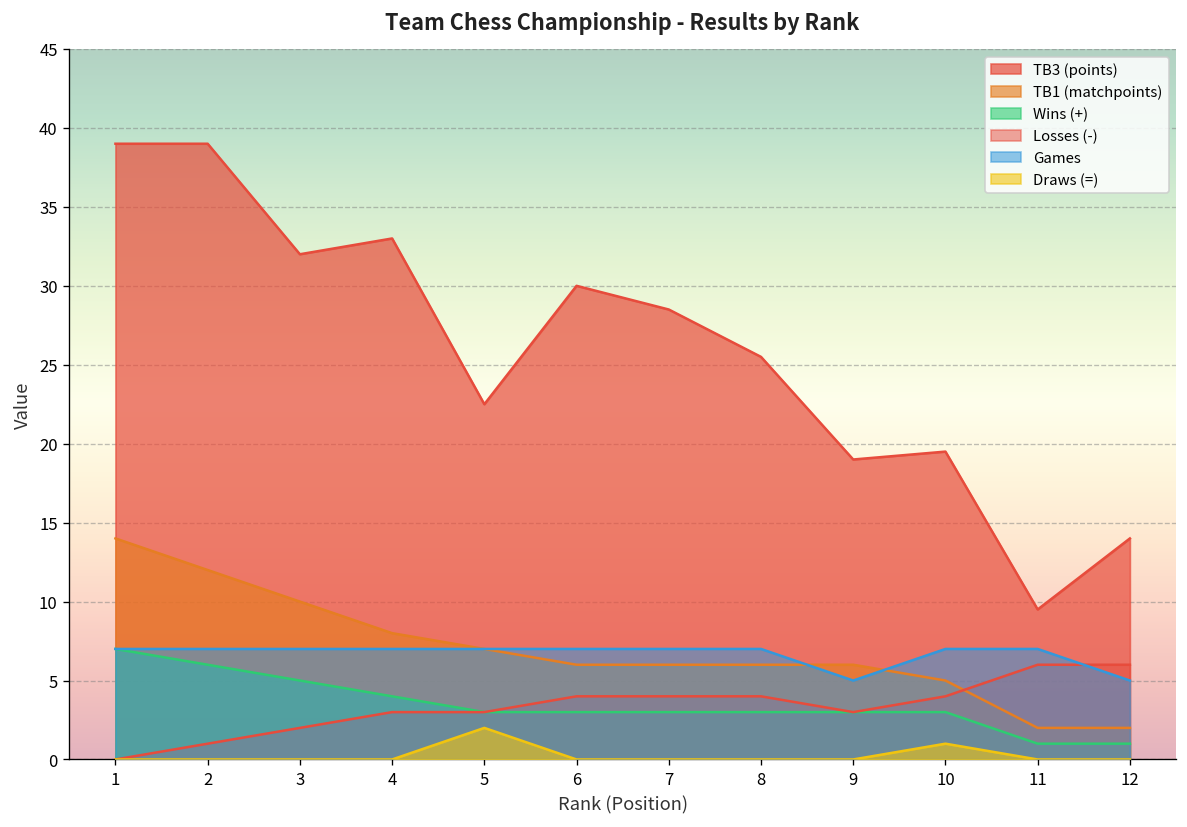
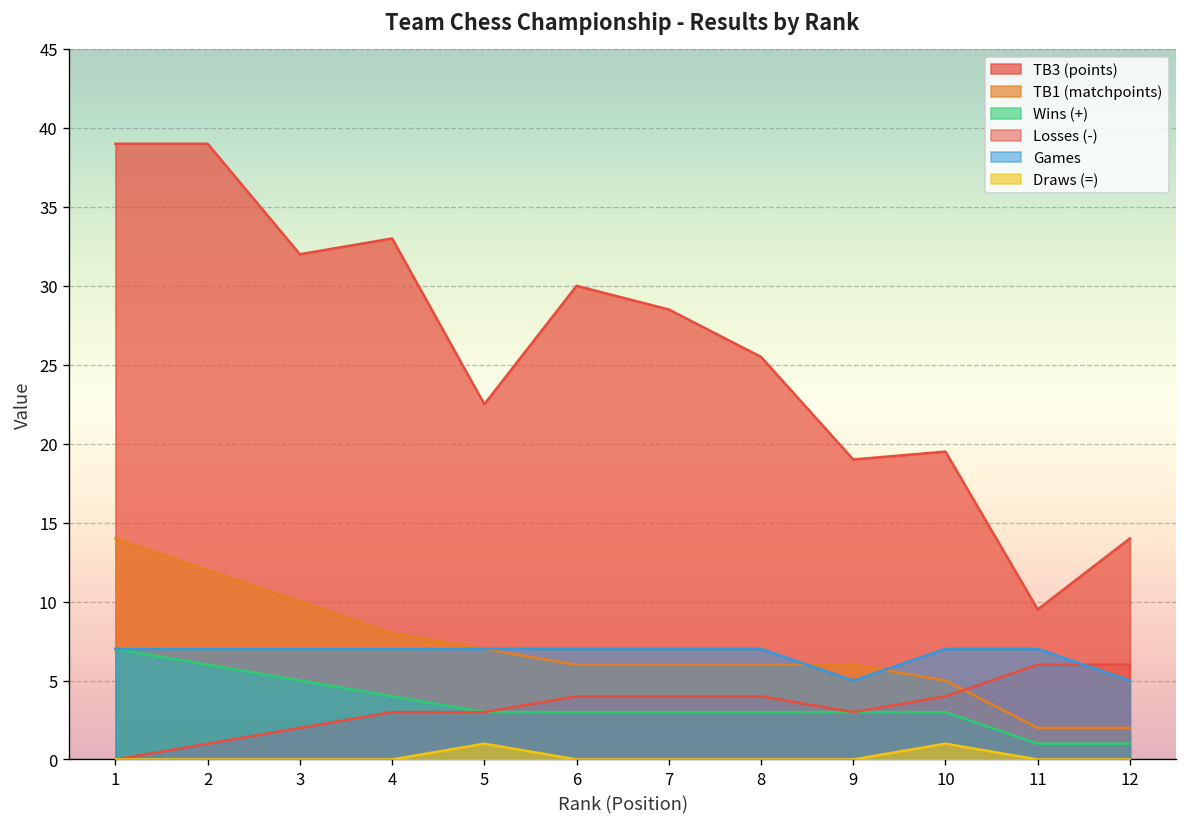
Draws (=), 5: 2 -> 1
